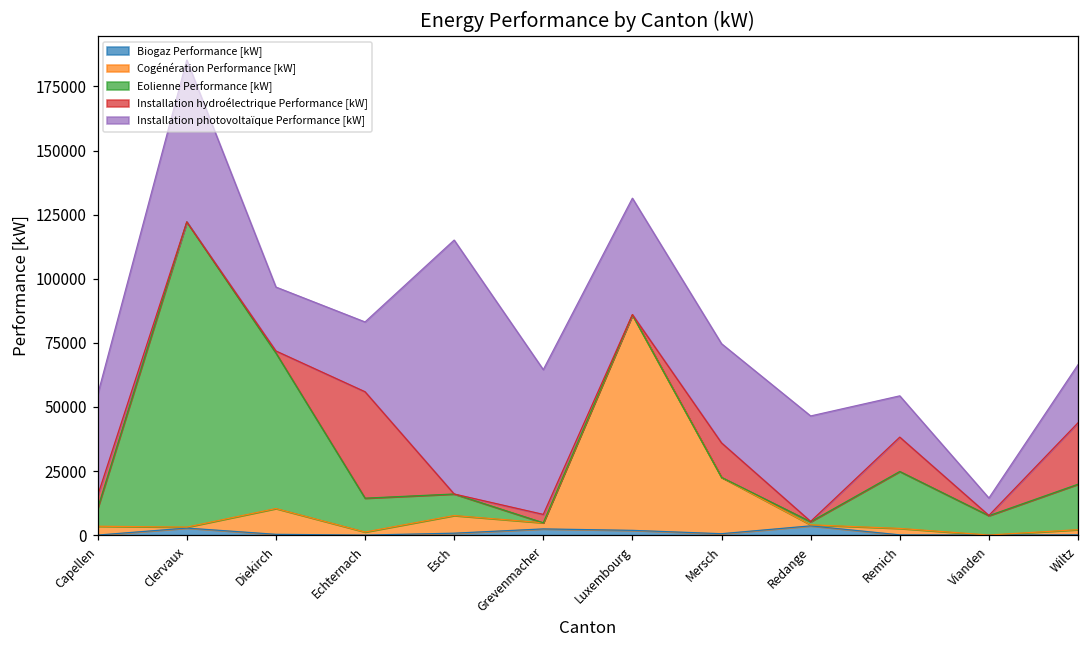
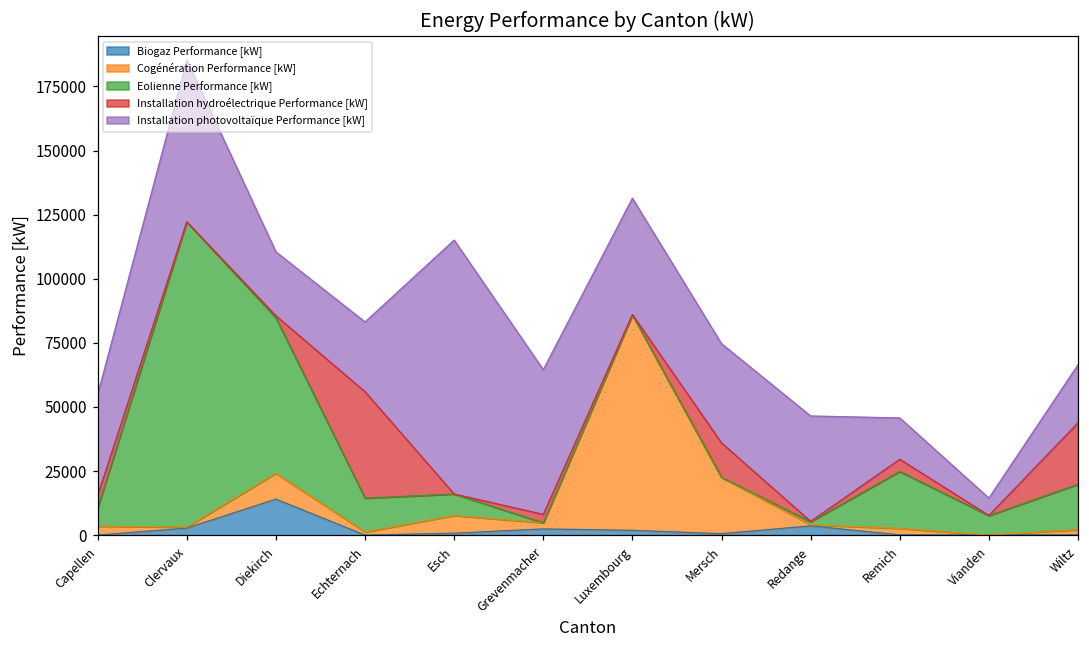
Biogaz Performance [kW], Diekirch: 0 -> 14000
Installation hydroélectrique Performance [kW], Remich: 13000 -> 5000
